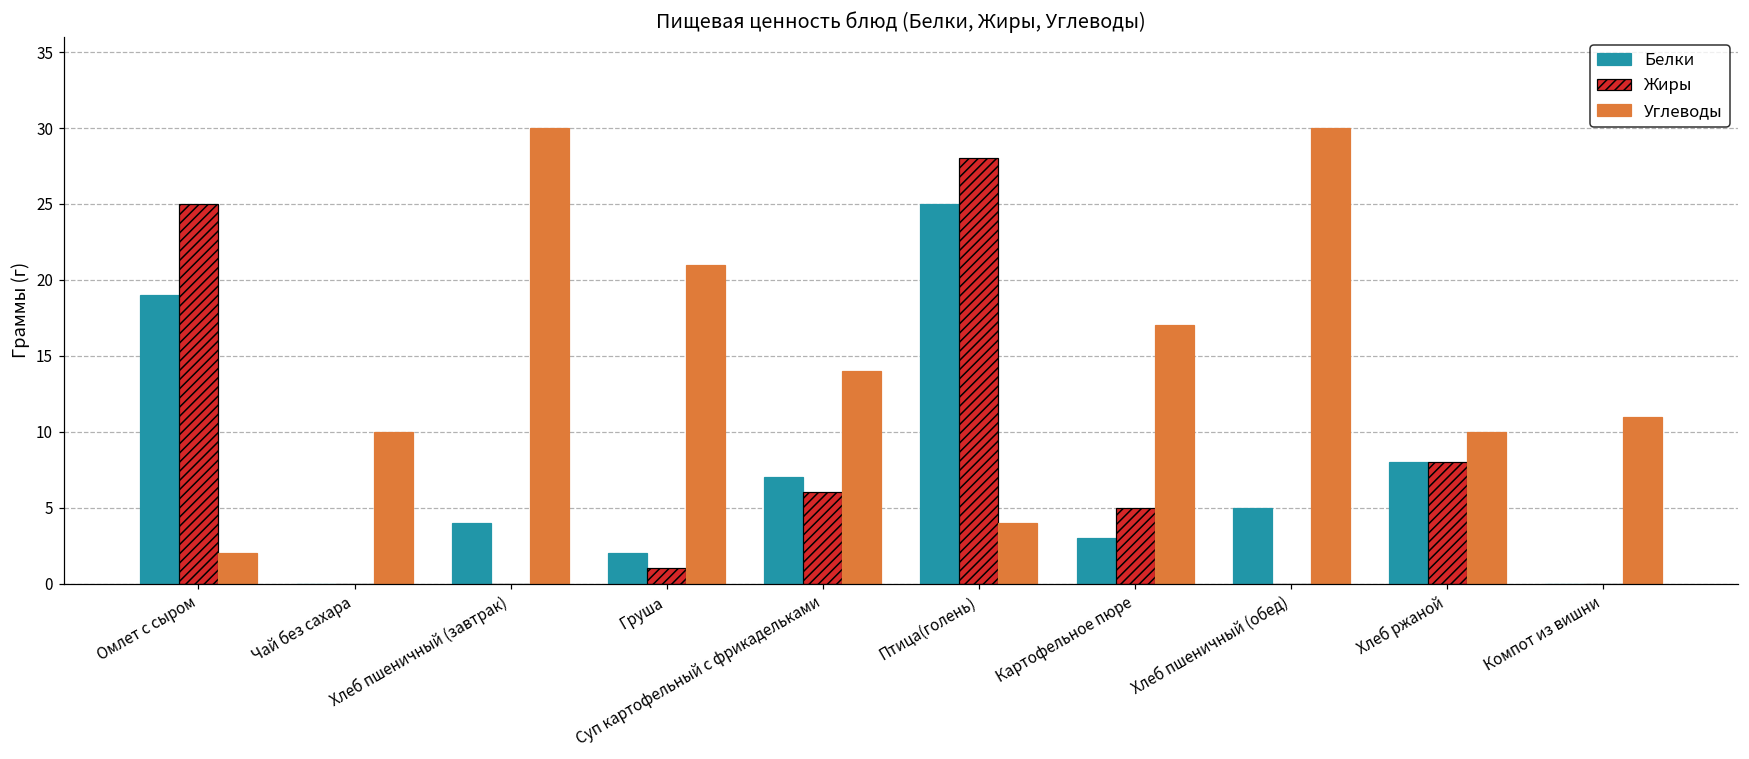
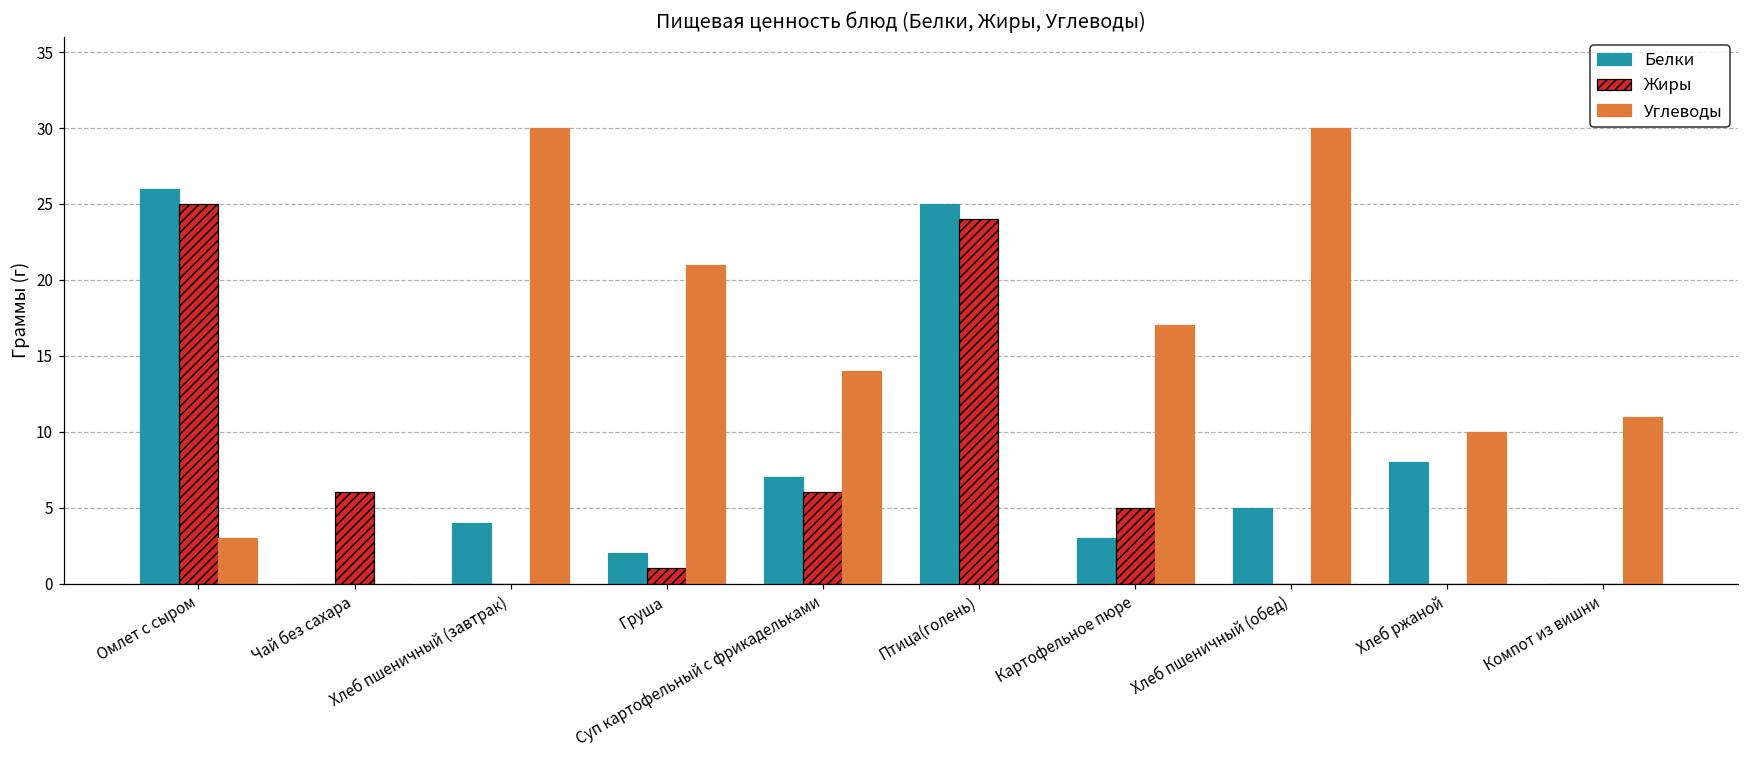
Белки, Омлет с сыром: 19 -> 26
Углеводы, Омлет с сыром: 2 -> 3
Жиры, Чай без сахара: 0 -> 6
Углеводы, Чай без сахара: 10 -> 0
Жиры, Птица(голень): 28 -> 24
Углеводы, Птица(голень): 4 -> 0
Жиры, Хлеб ржаной: 8 -> 0
